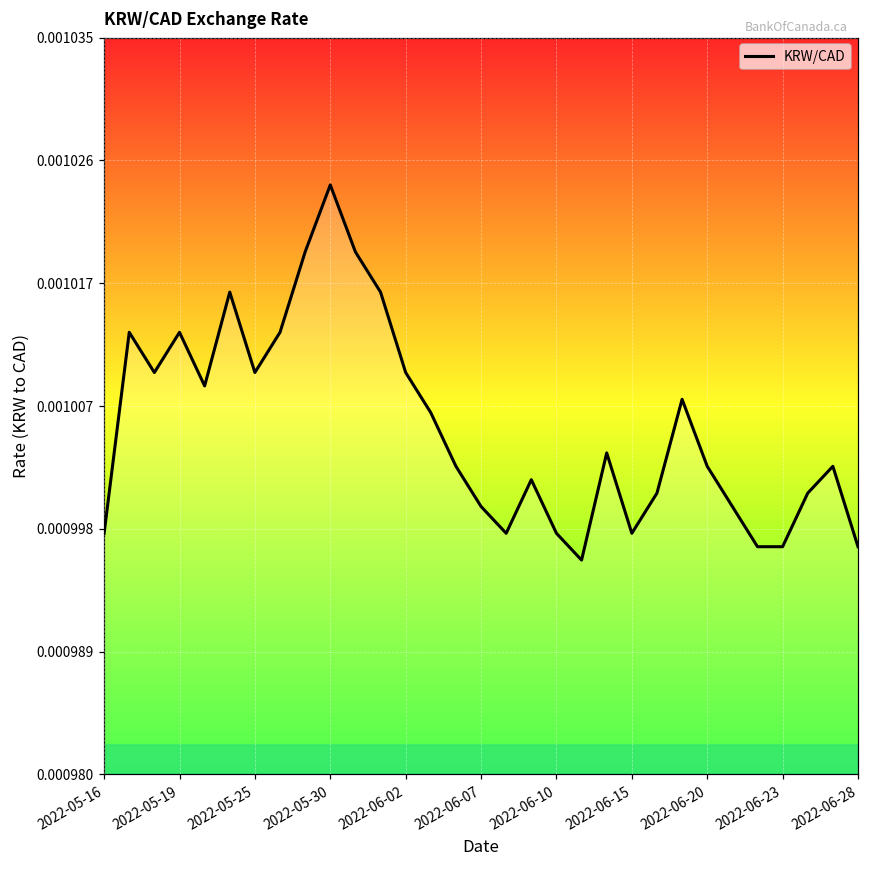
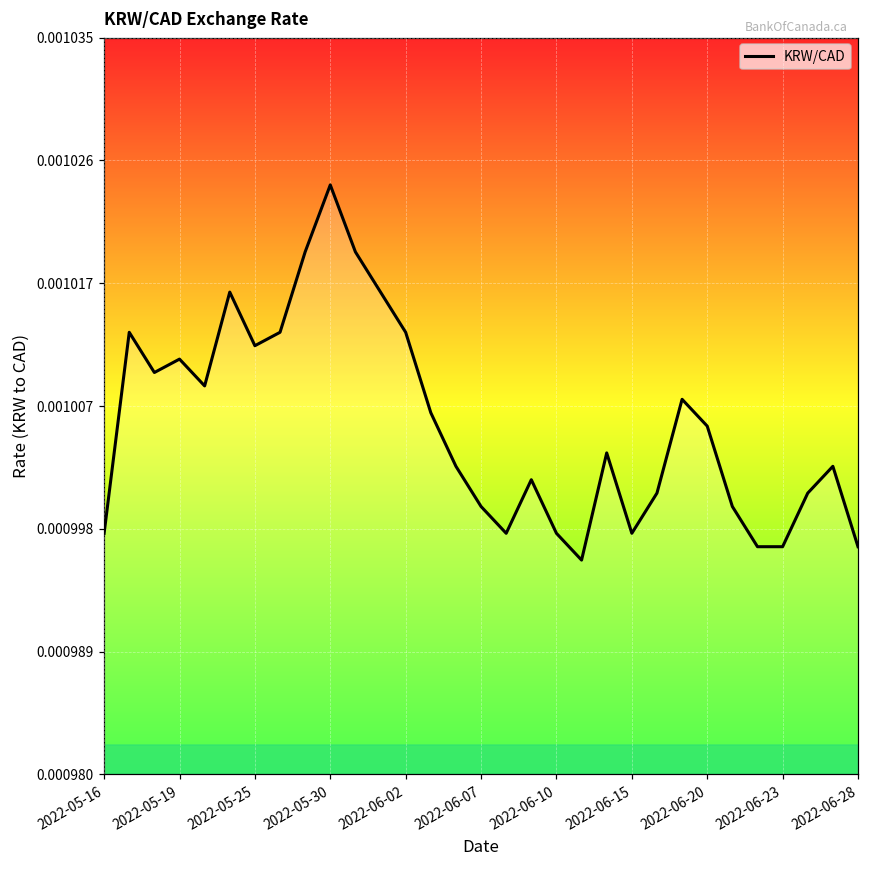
2022-05-19: 0.001013 -> 0.001011
2022-05-25: 0.001010 -> 0.001012
2022-06-02: 0.001010 -> 0.001013
2022-06-20: 0.001003 -> 0.001006
